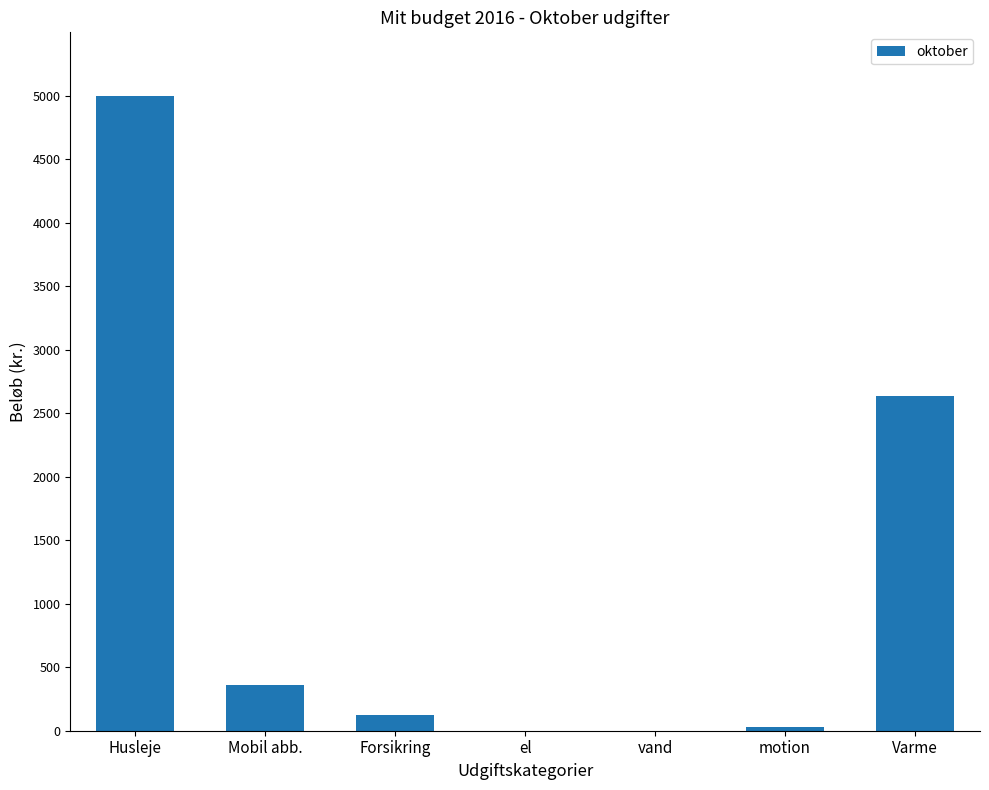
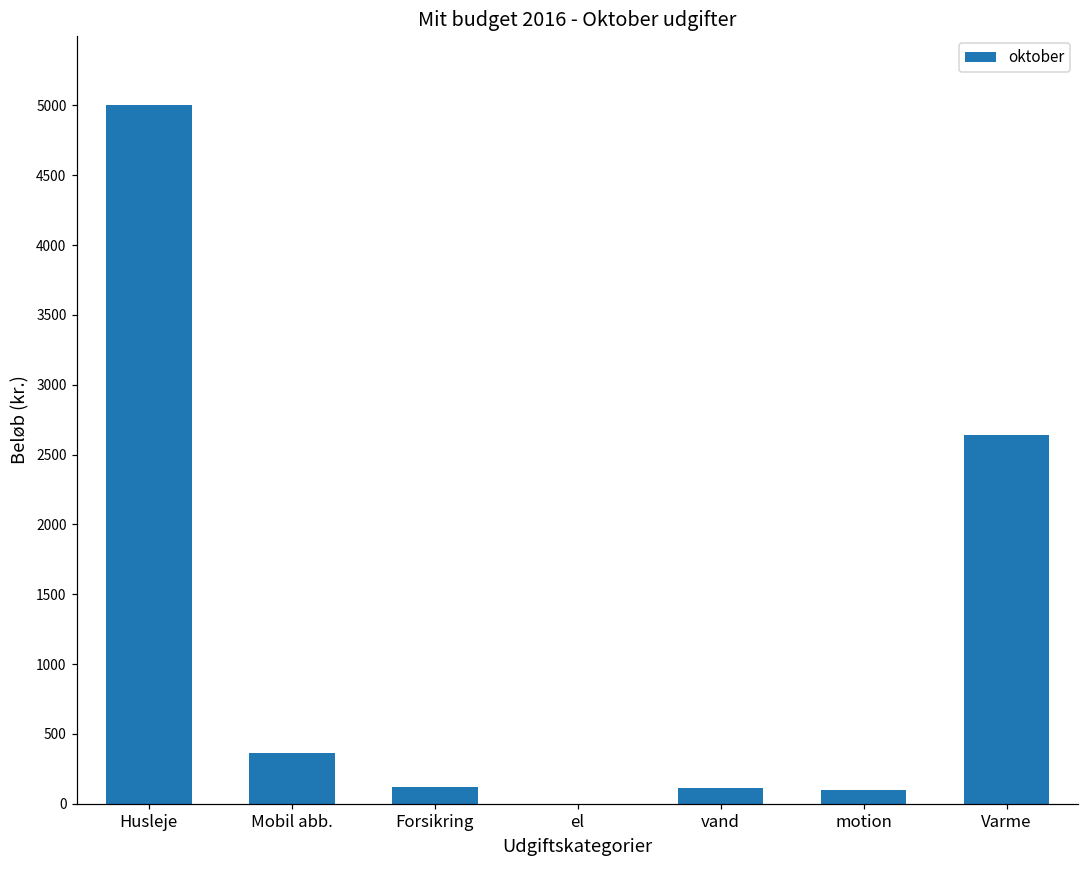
vand: 0 -> 110
motion: 30 -> 100
